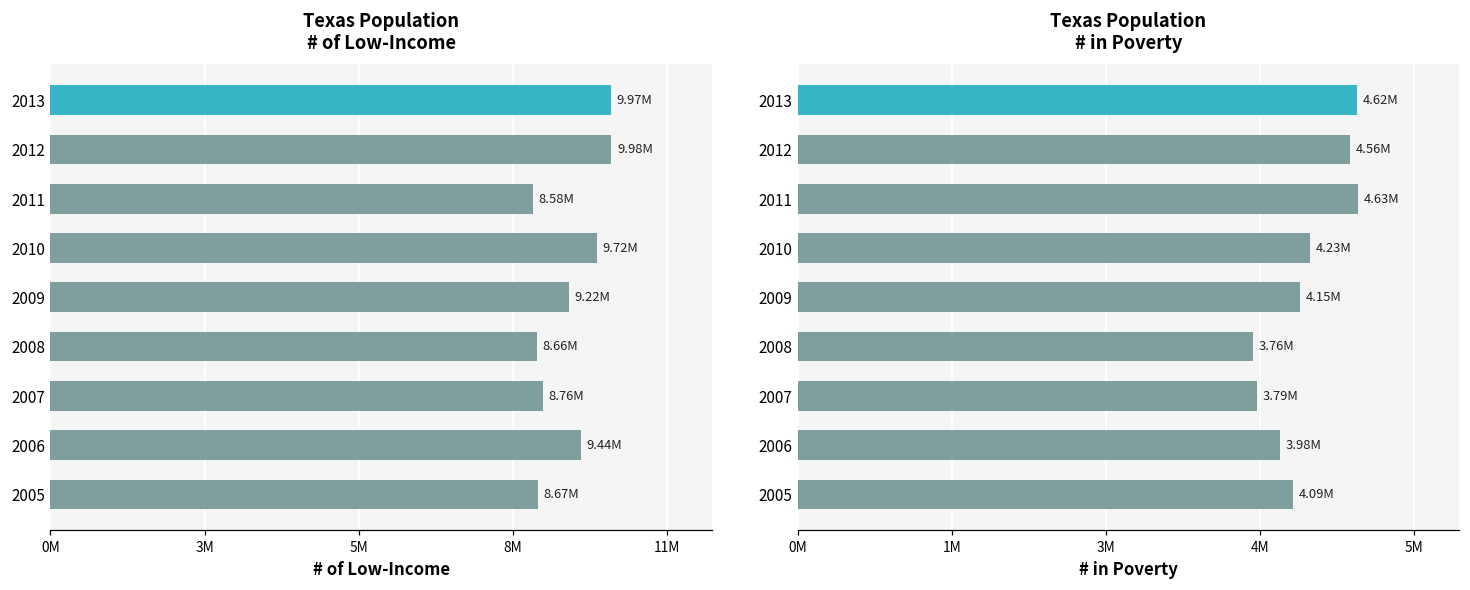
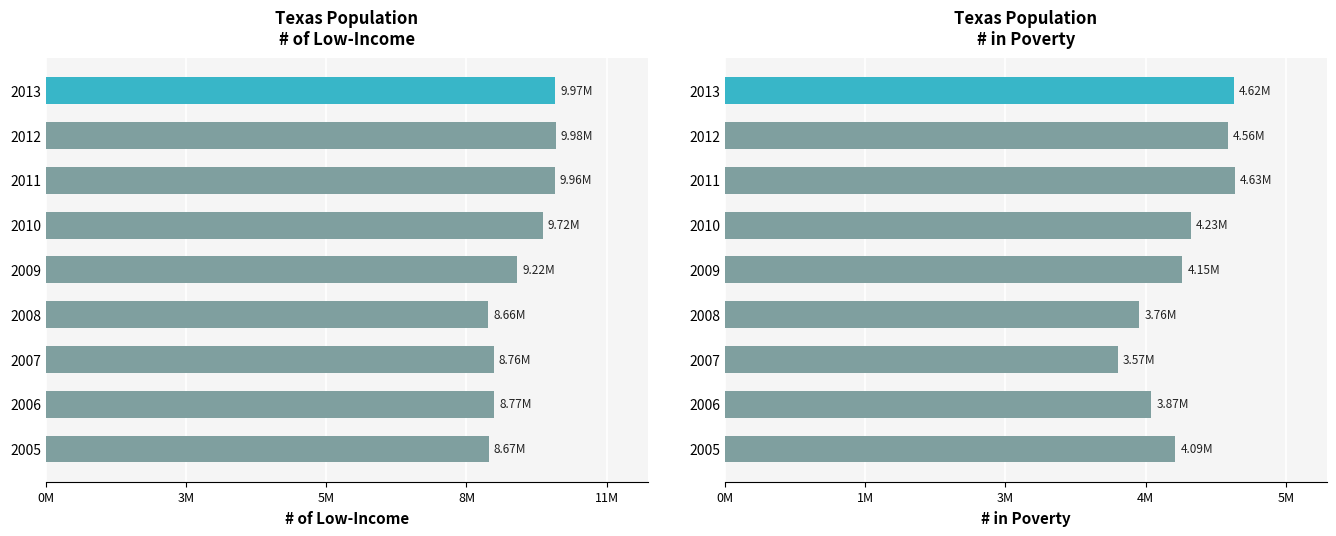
Texas Population # of Low-Income, 2011: 8.58M -> 9.96M
Texas Population # of Low-Income, 2006: 9.44M -> 8.77M
Texas Population # in Poverty, 2007: 3.79M -> 3.57M
Texas Population # in Poverty, 2006: 3.98M -> 3.87M
